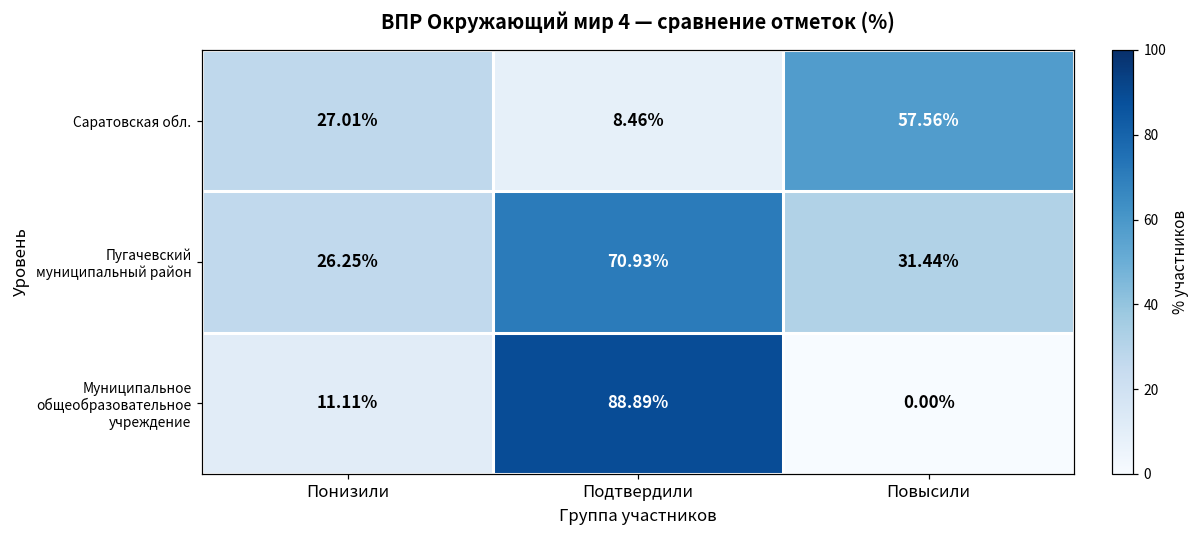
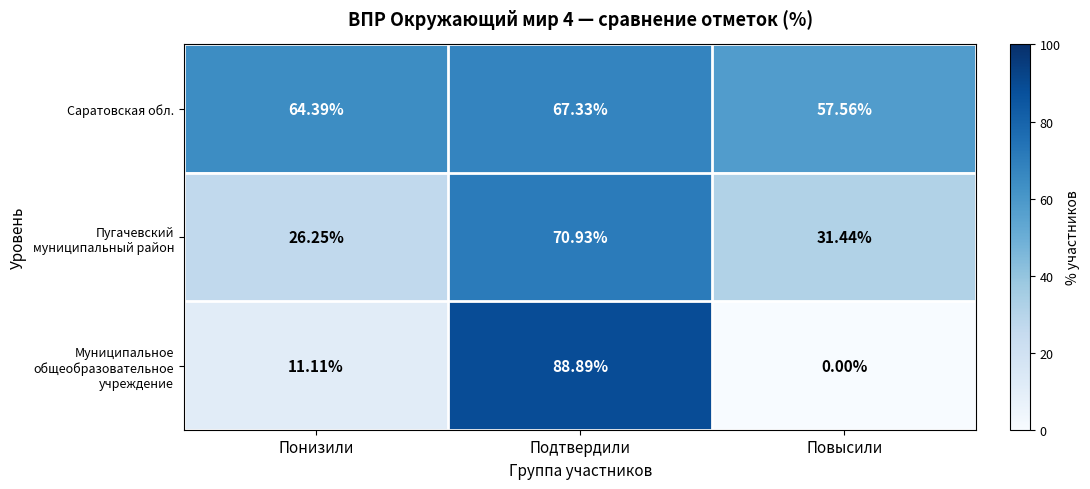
Саратовская обл., Понизили: 27.01% -> 64.39%
Саратовская обл., Подтвердили: 8.46% -> 67.33%
